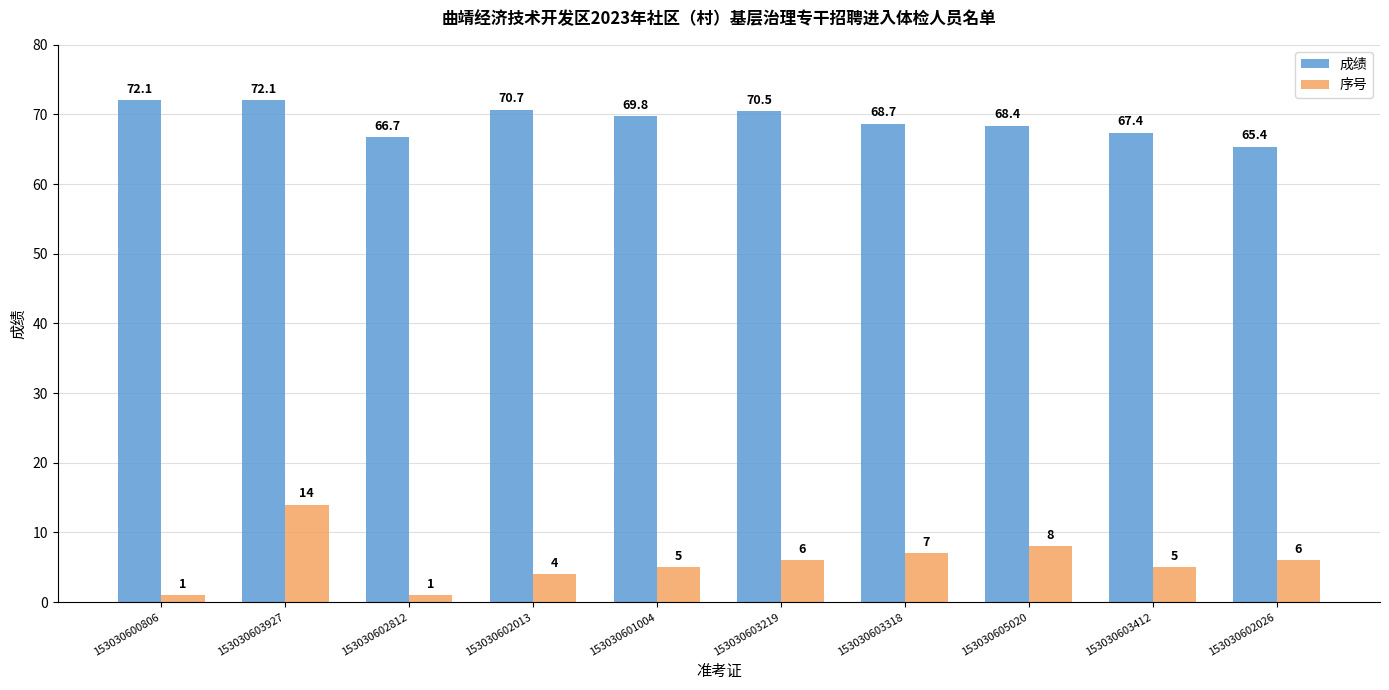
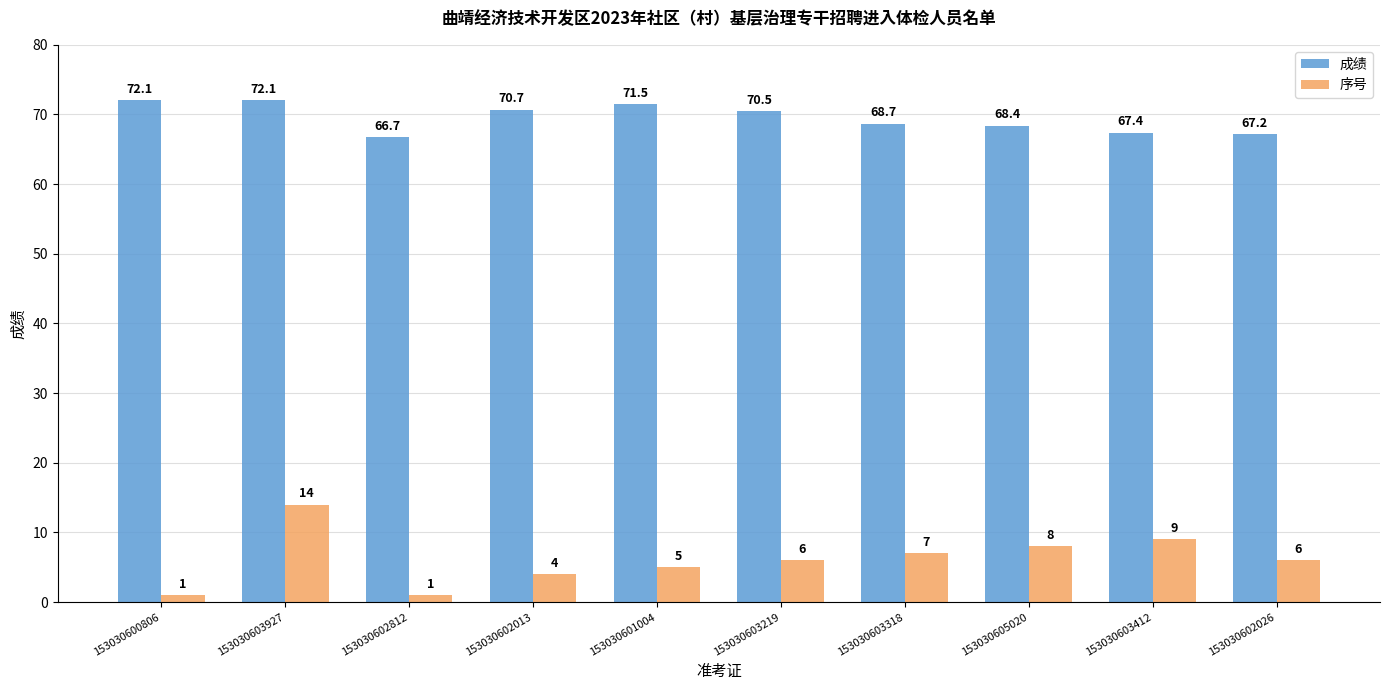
成绩, 153030601004: 69.8 -> 71.5
序号, 153030603412: 5 -> 9
成绩, 153030602026: 65.4 -> 67.2
